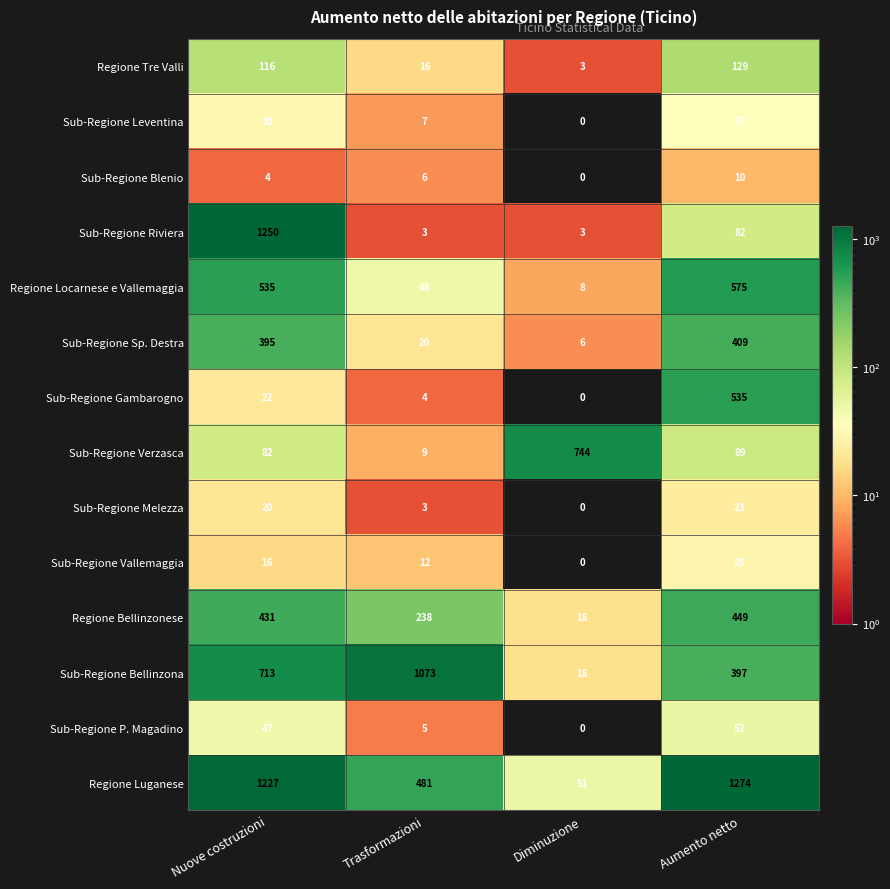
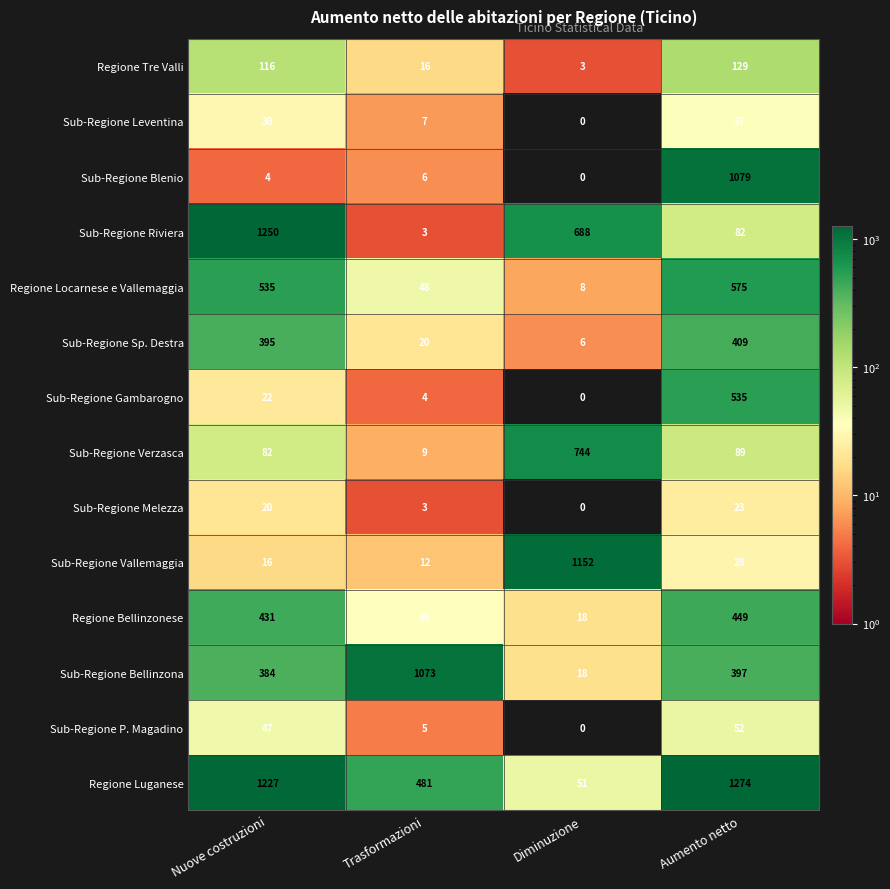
Sub-Regione Blenio, Aumento netto: 10 -> 1079
Sub-Regione Riviera, Diminuzione: 3 -> 688
Sub-Regione Vallemaggia, Diminuzione: 0 -> 1152
Regione Bellinzonese, Trasformazioni: 238 -> 36
Sub-Regione Bellinzona, Nuove costruzioni: 713 -> 384
